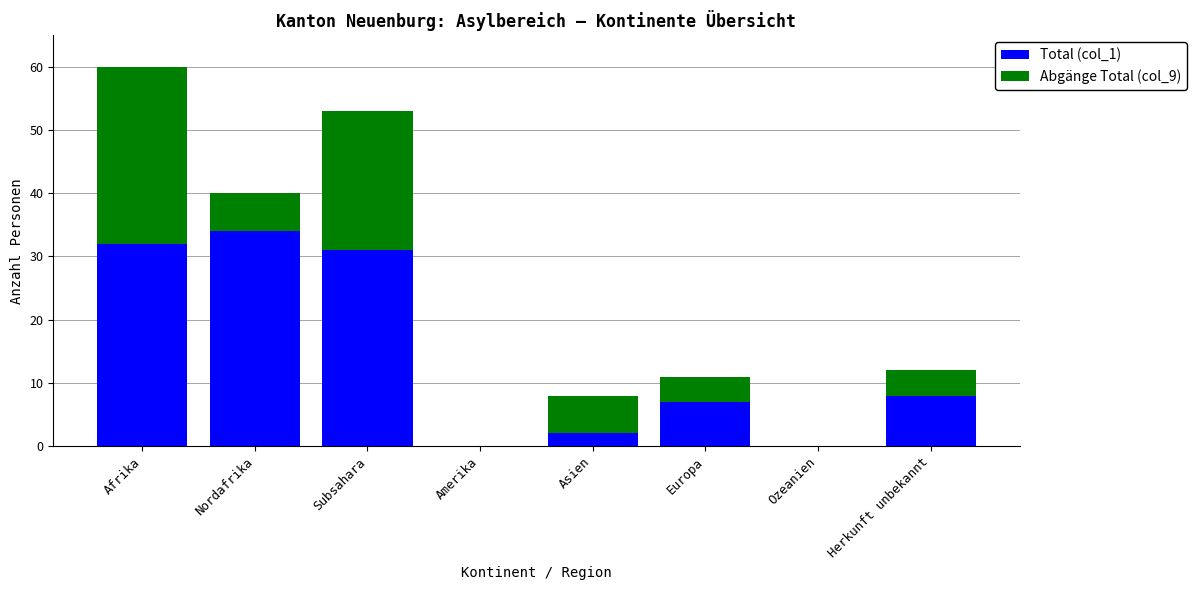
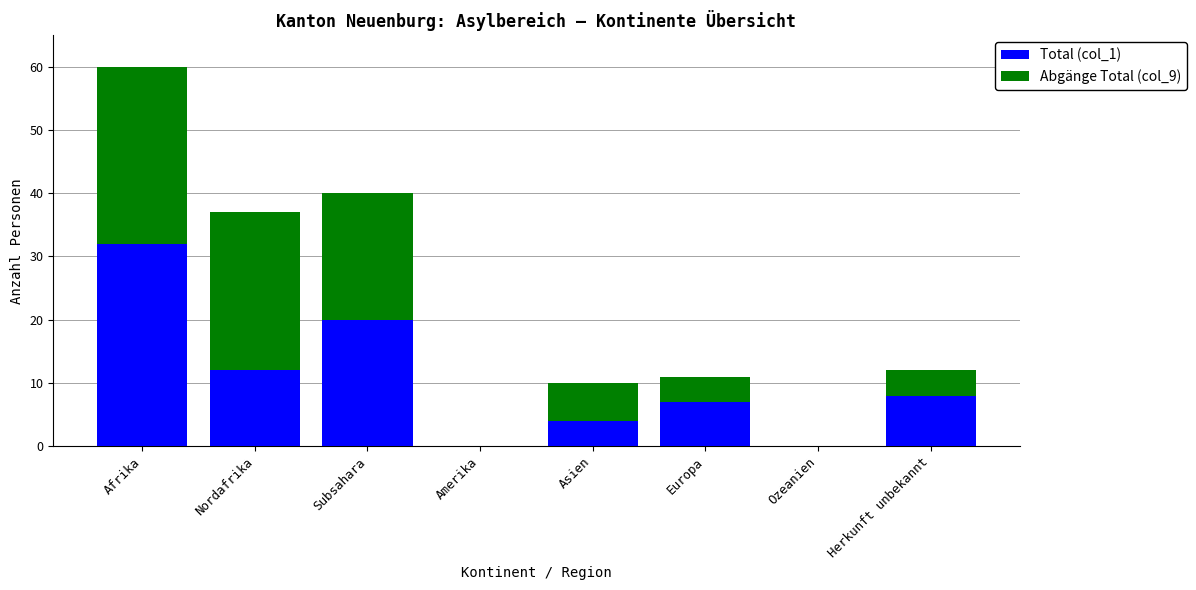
Total (col_1), Nordafrika: 34 -> 12
Abgänge Total (col_9), Nordafrika: 6 -> 25
Total (col_1), Subsahara: 31 -> 20
Abgänge Total (col_9), Subsahara: 22 -> 20
Total (col_1), Asien: 2 -> 4
